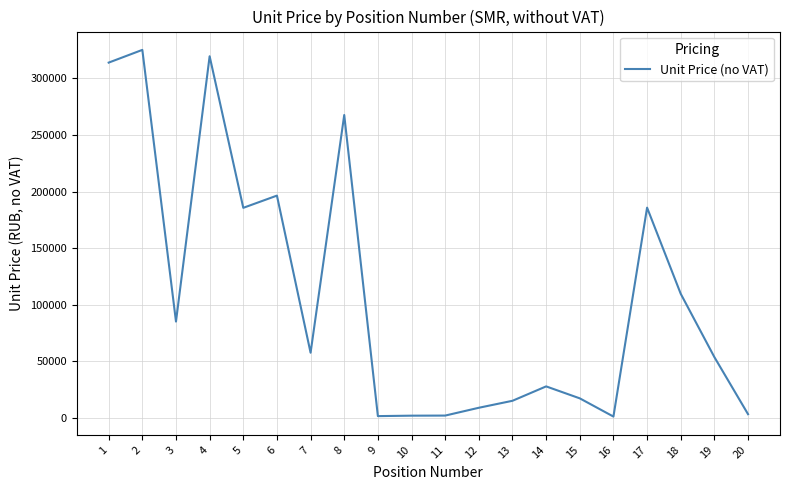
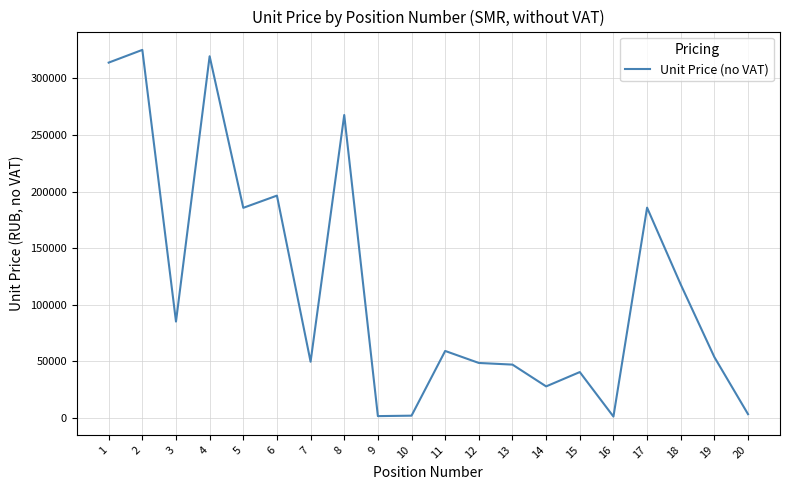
7: 58000 -> 50000
11: 2000 -> 59000
12: 9000 -> 49000
13: 15000 -> 47000
15: 17000 -> 40000
18: 110000 -> 118000
